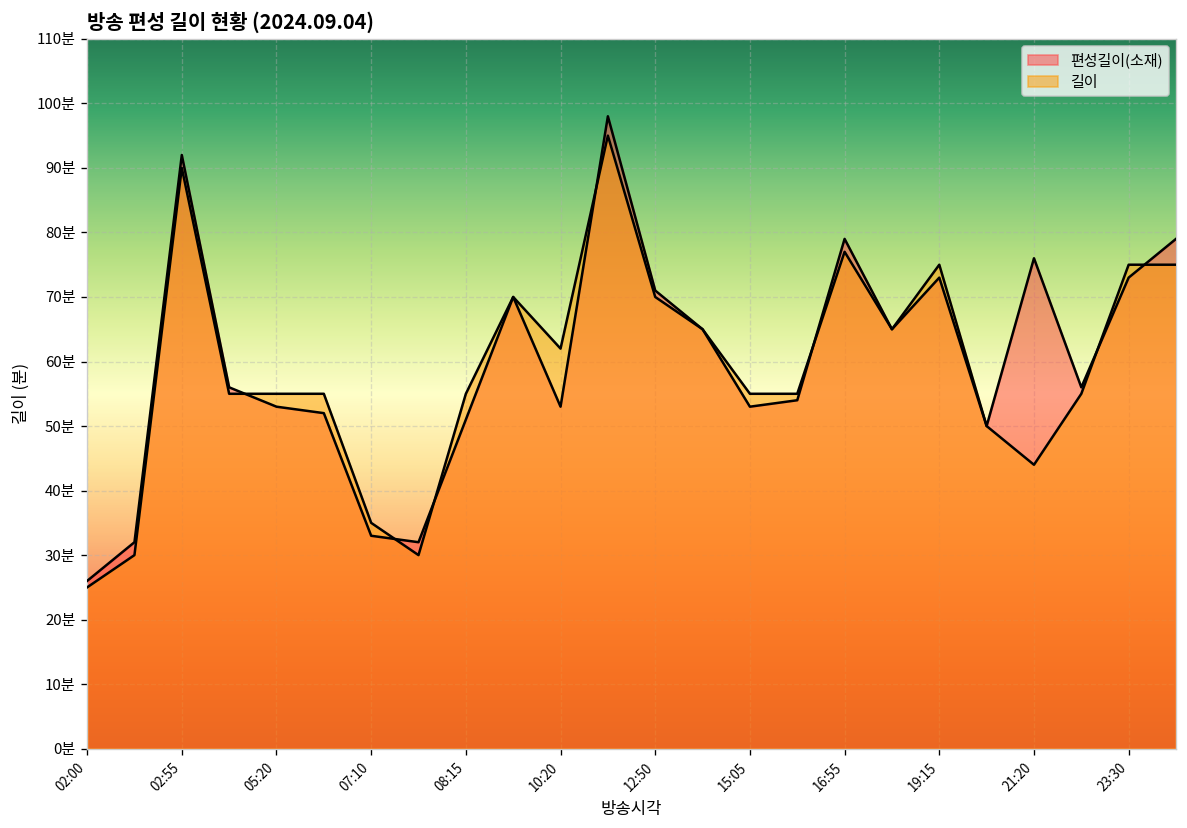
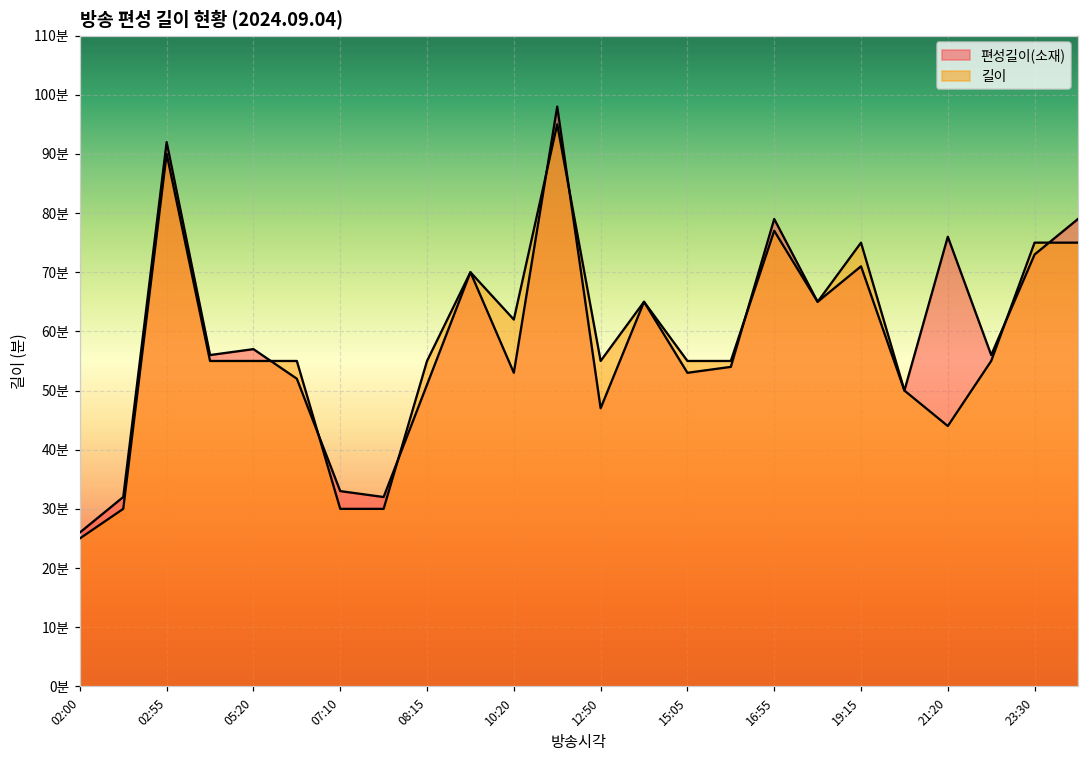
편성길이(소재), 05:20: 53분 -> 57분
길이, 07:10: 35분 -> 30분
편성길이(소재), 12:50: 71분 -> 47분
길이, 12:50: 70분 -> 55분
편성길이(소재), 19:15: 73분 -> 71분
